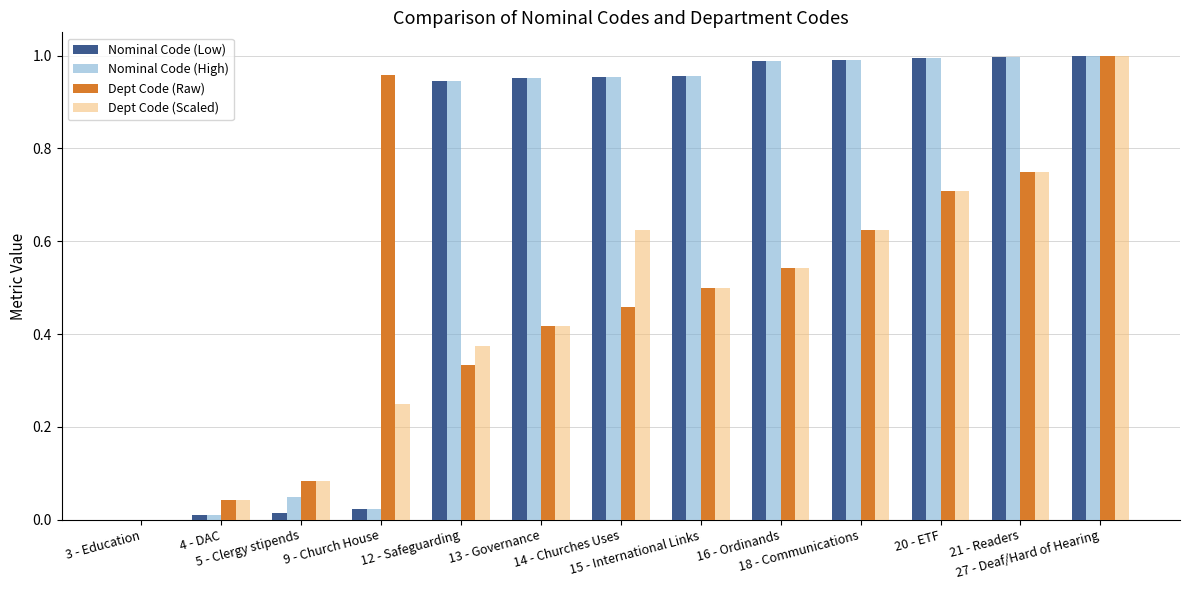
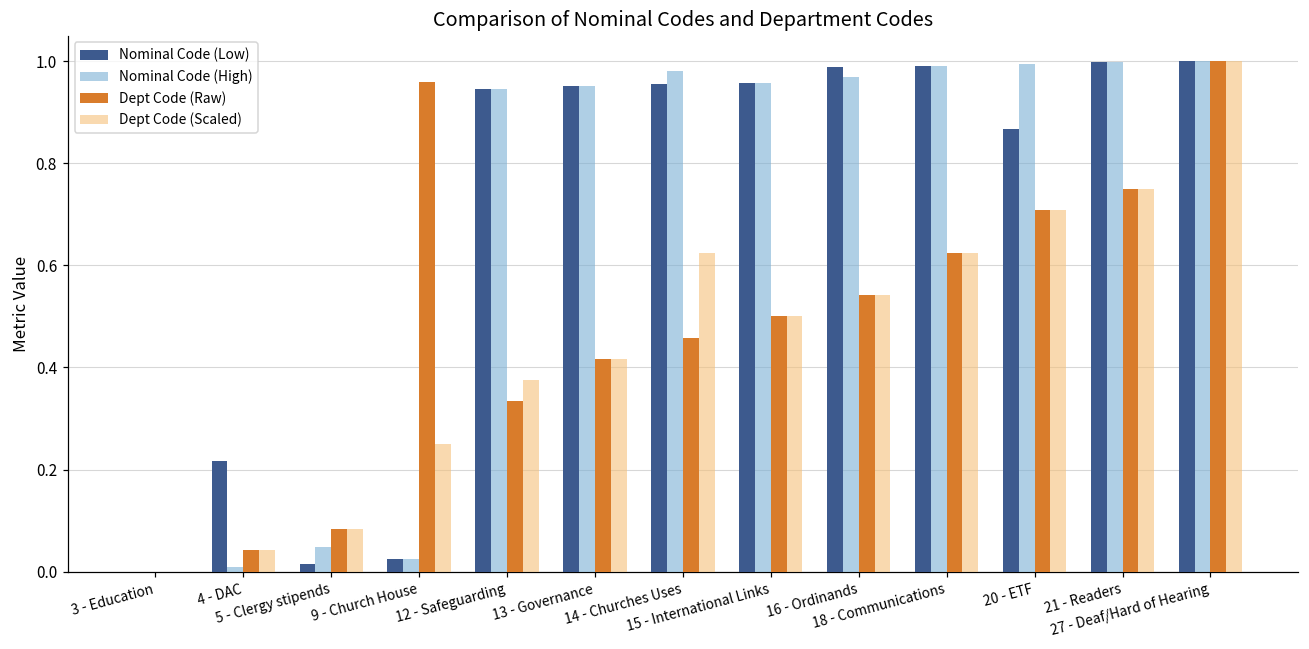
Nominal Code (Low), 4 - DAC: 0.01 -> 0.22
Nominal Code (High), 14 - Churches Uses: 0.95 -> 0.98
Nominal Code (High), 16 - Ordinands: 0.99 -> 0.97
Nominal Code (Low), 20 - ETF: 1.00 -> 0.87
